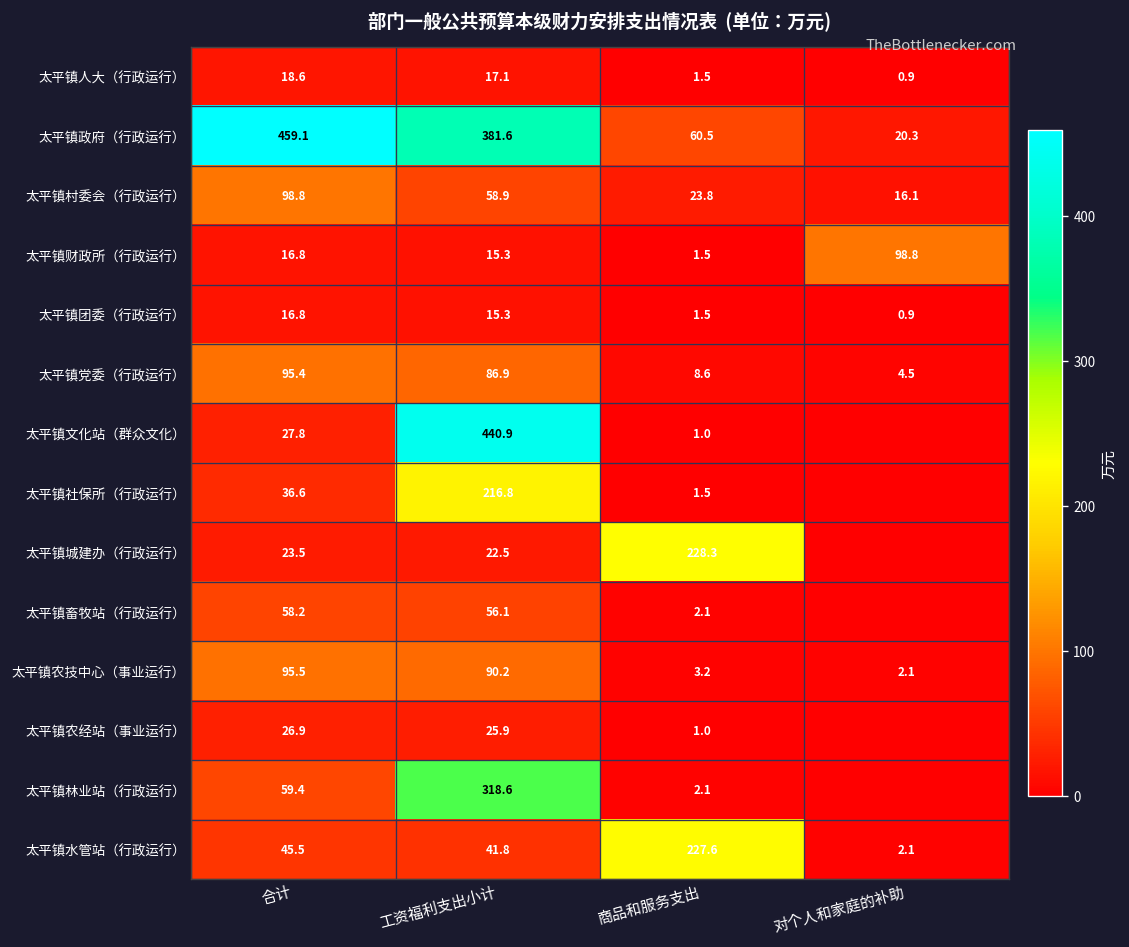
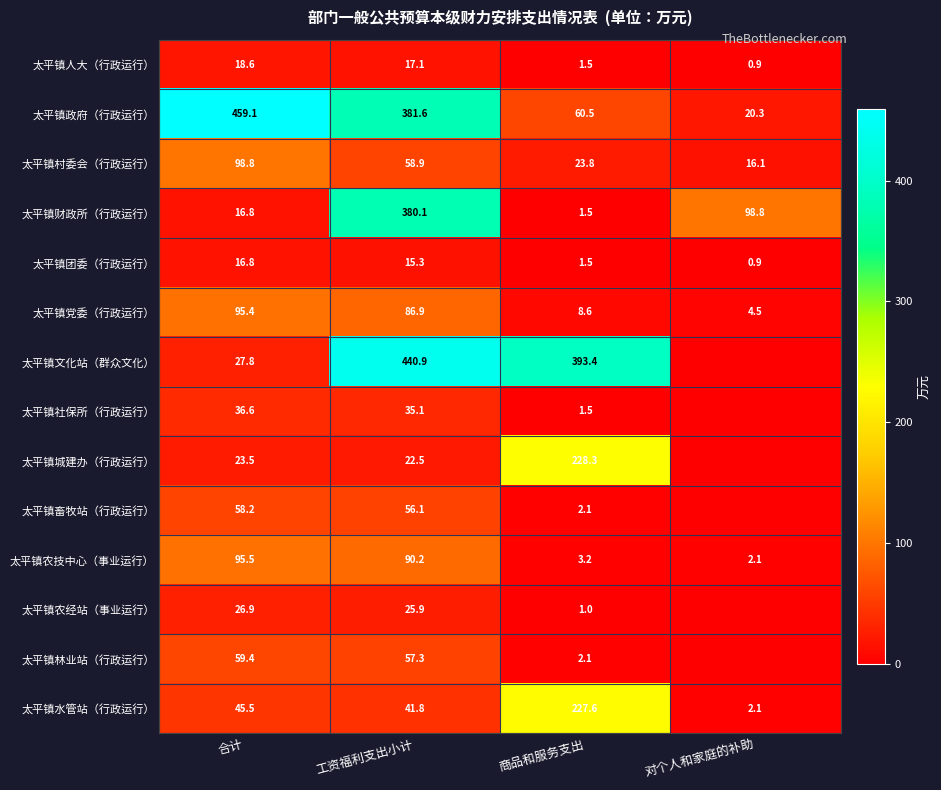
太平镇财政所（行政运行）, 工资福利支出小计: 15.3 -> 380.1
太平镇文化站（群众文化）, 商品和服务支出: 1.0 -> 393.4
太平镇社保所（行政运行）, 工资福利支出小计: 216.8 -> 35.1
太平镇林业站（行政运行）, 工资福利支出小计: 318.6 -> 57.3
